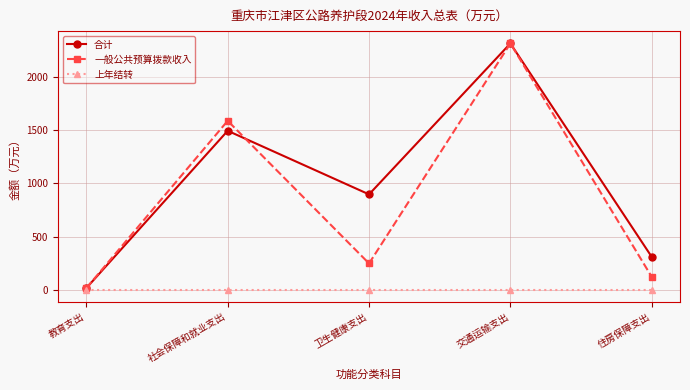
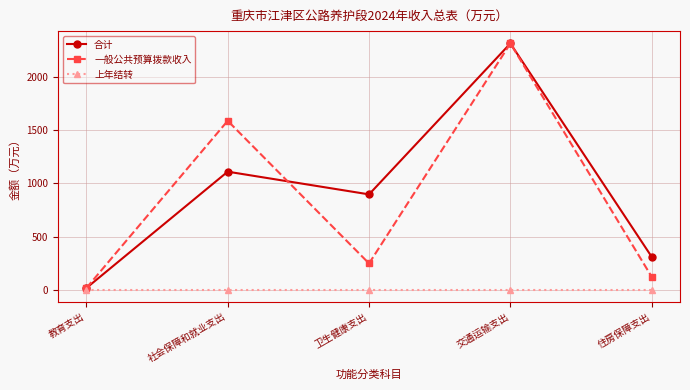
合计, 社会保障和就业支出: 1490 -> 1110
